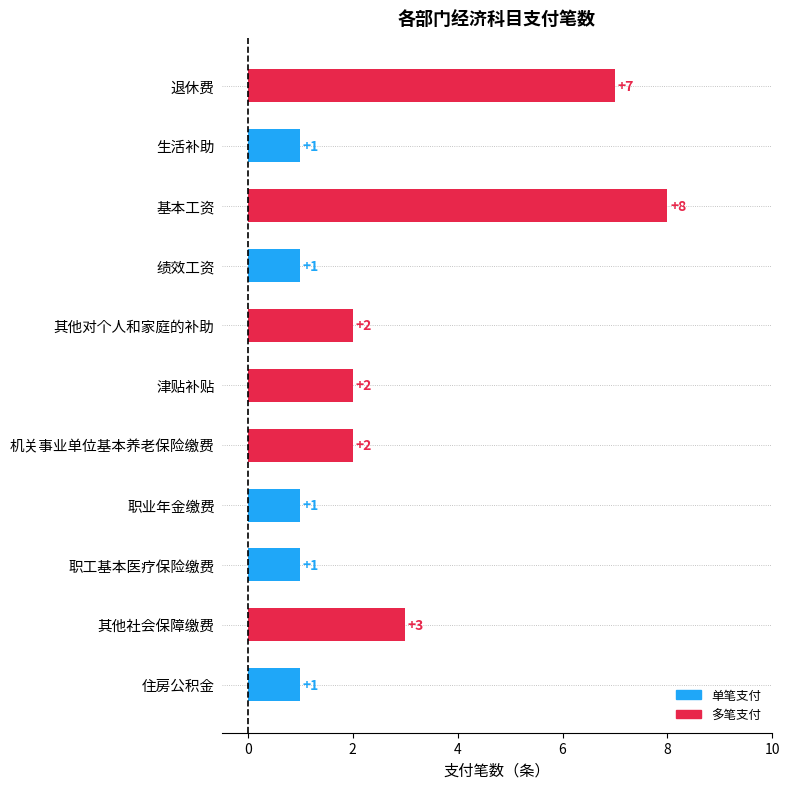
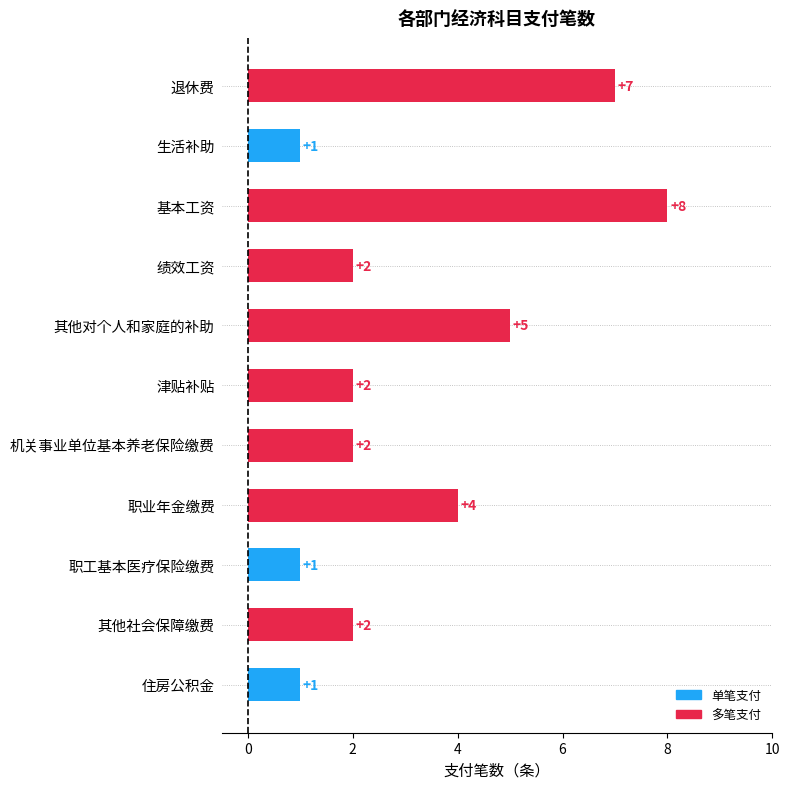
绩效工资: +1 -> +2
其他对个人和家庭的补助: +2 -> +5
职业年金缴费: +1 -> +4
其他社会保障缴费: +3 -> +2
